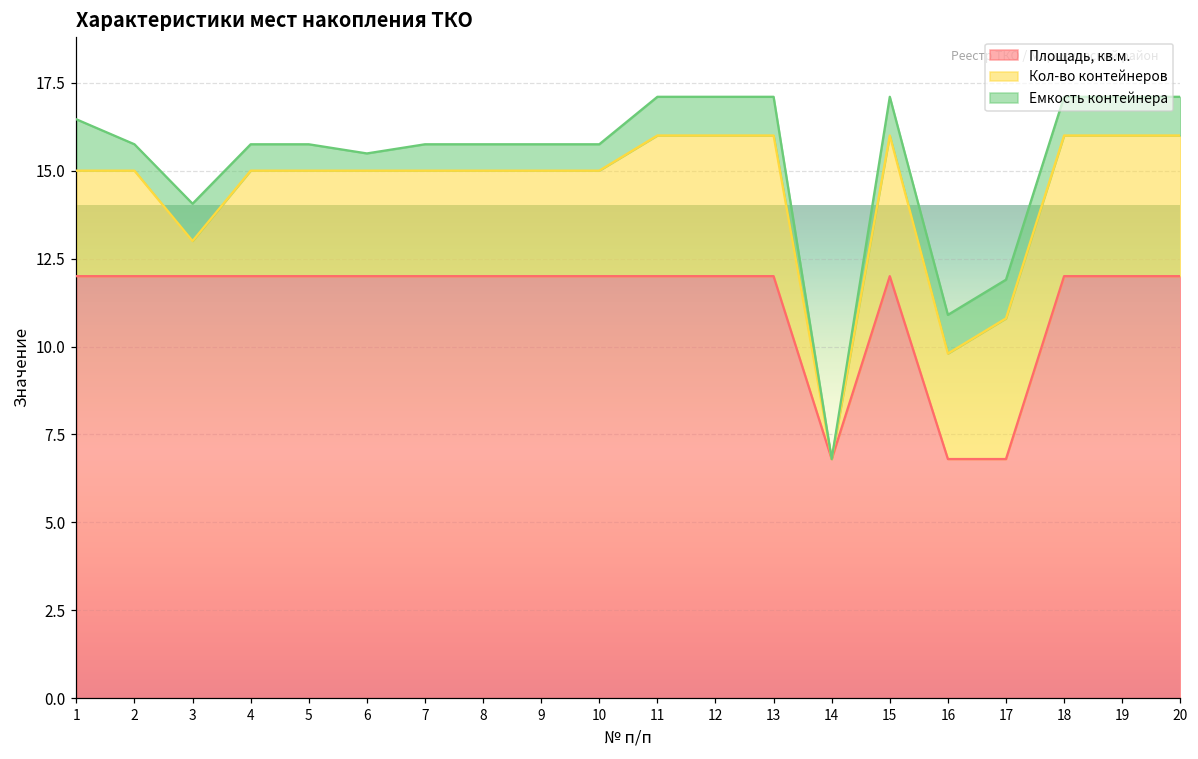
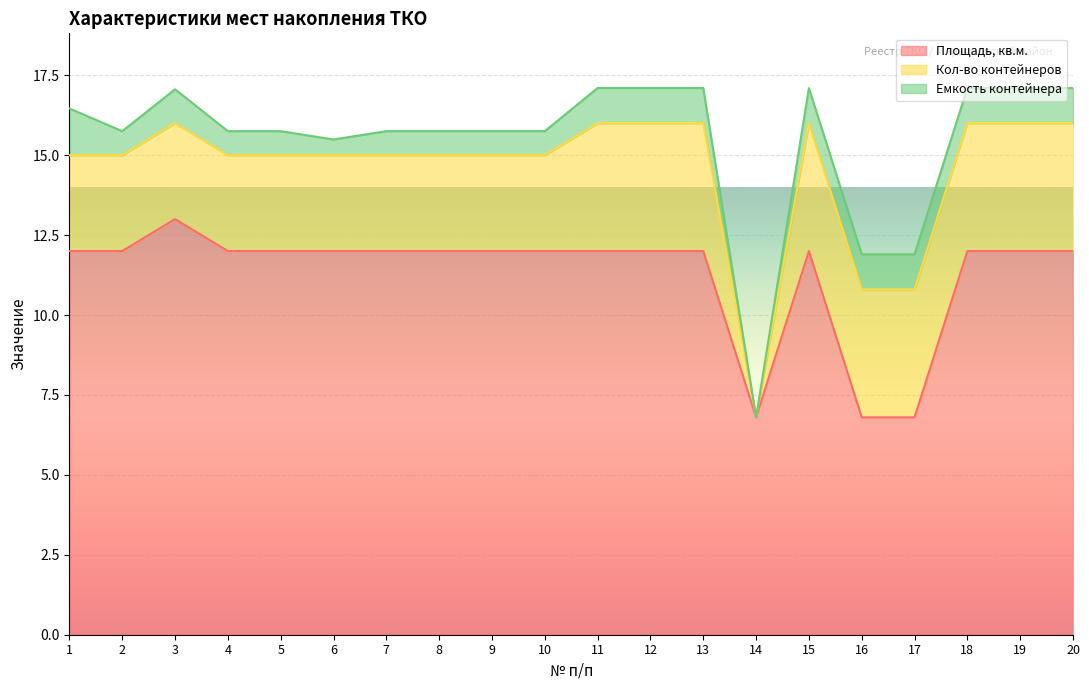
Площадь, кв.м., 3: 12 -> 13
Кол-во контейнеров, 3: 1 -> 3
Кол-во контейнеров, 16: 3 -> 4
